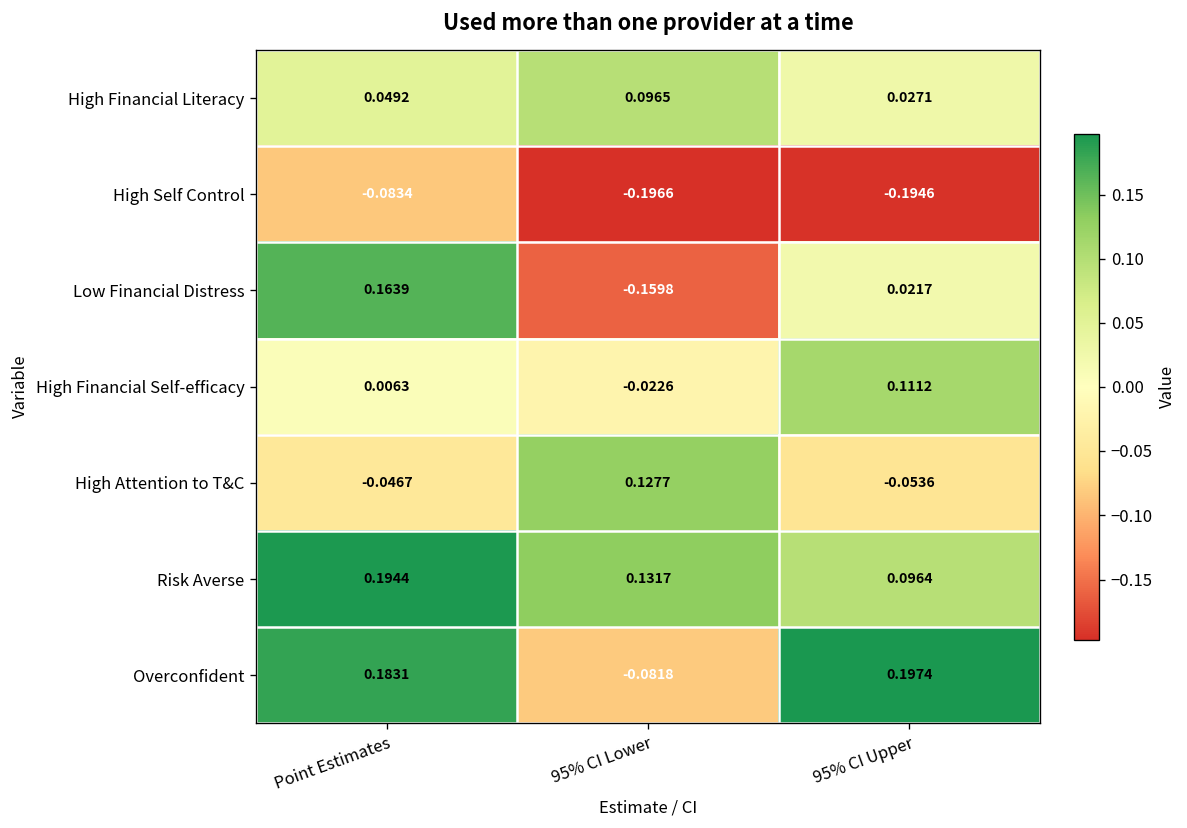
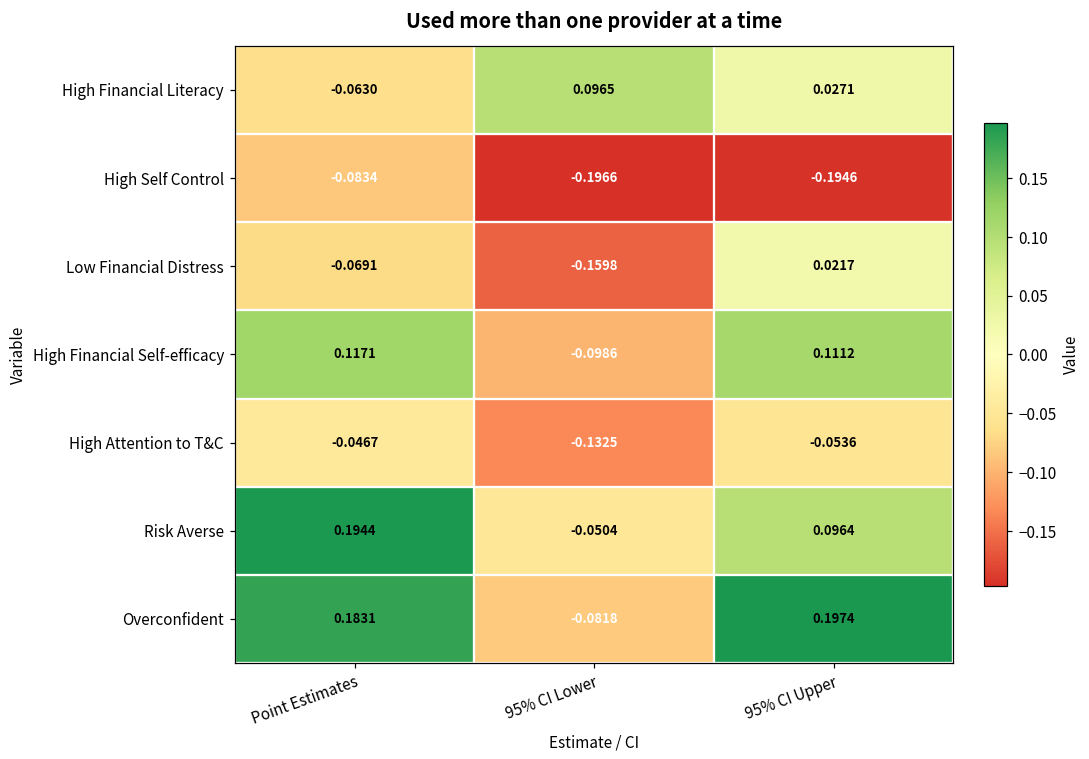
High Financial Literacy, Point Estimates: 0.0492 -> -0.0630
Low Financial Distress, Point Estimates: 0.1639 -> -0.0691
High Financial Self-efficacy, Point Estimates: 0.0063 -> 0.1171
High Financial Self-efficacy, 95% CI Lower: -0.0226 -> -0.0986
High Attention to T&C, 95% CI Lower: 0.1277 -> -0.1325
Risk Averse, 95% CI Lower: 0.1317 -> -0.0504
